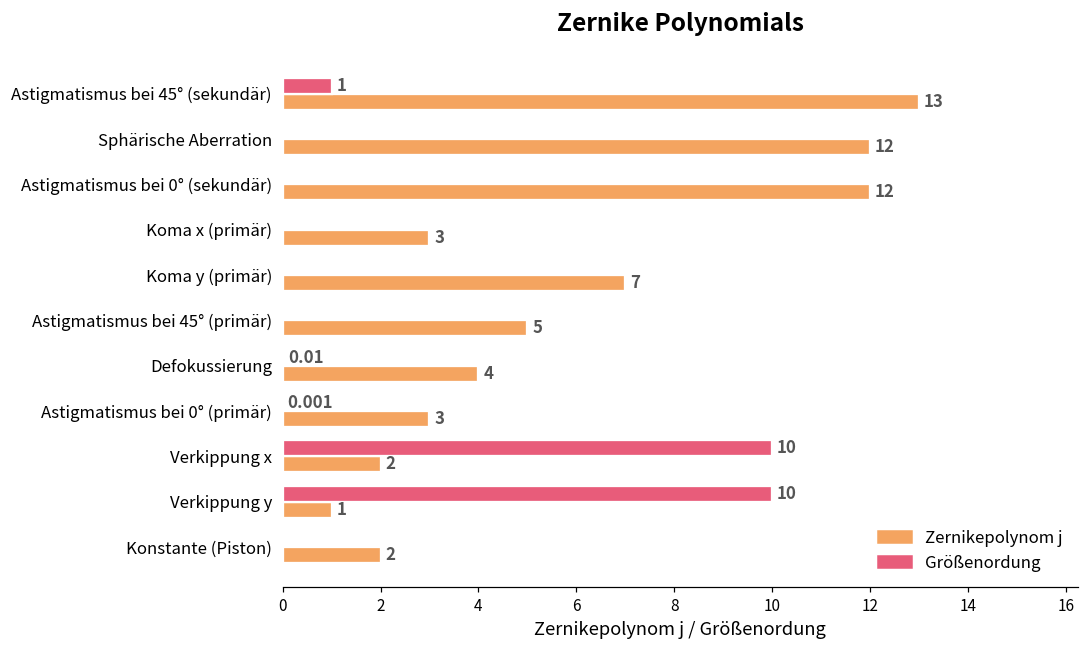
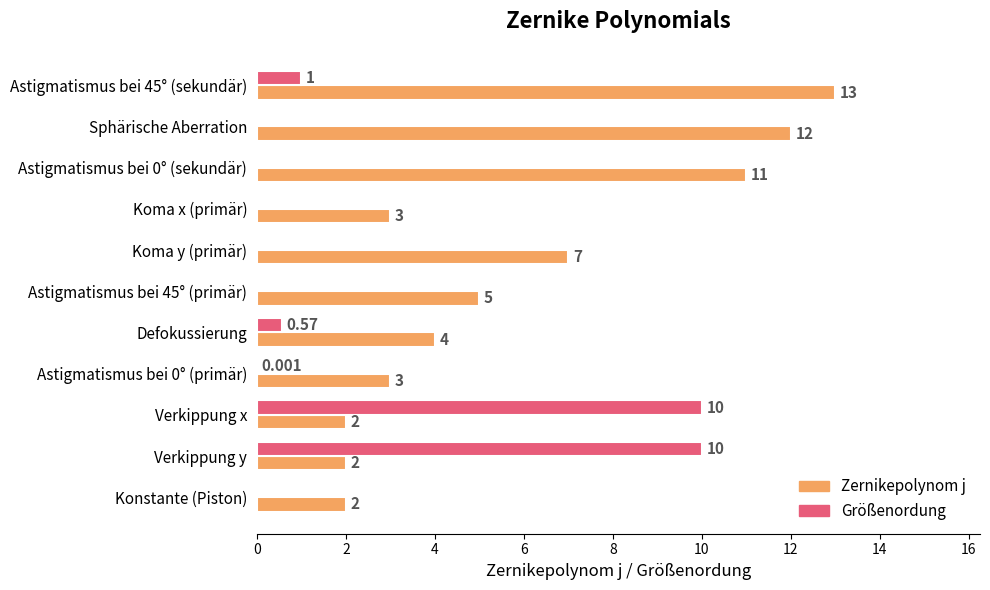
Zernikepolynom j, Astigmatismus bei 0° (sekundär): 12 -> 11
Größenordung, Defokussierung: 0.01 -> 0.57
Zernikepolynom j, Verkippung y: 1 -> 2
